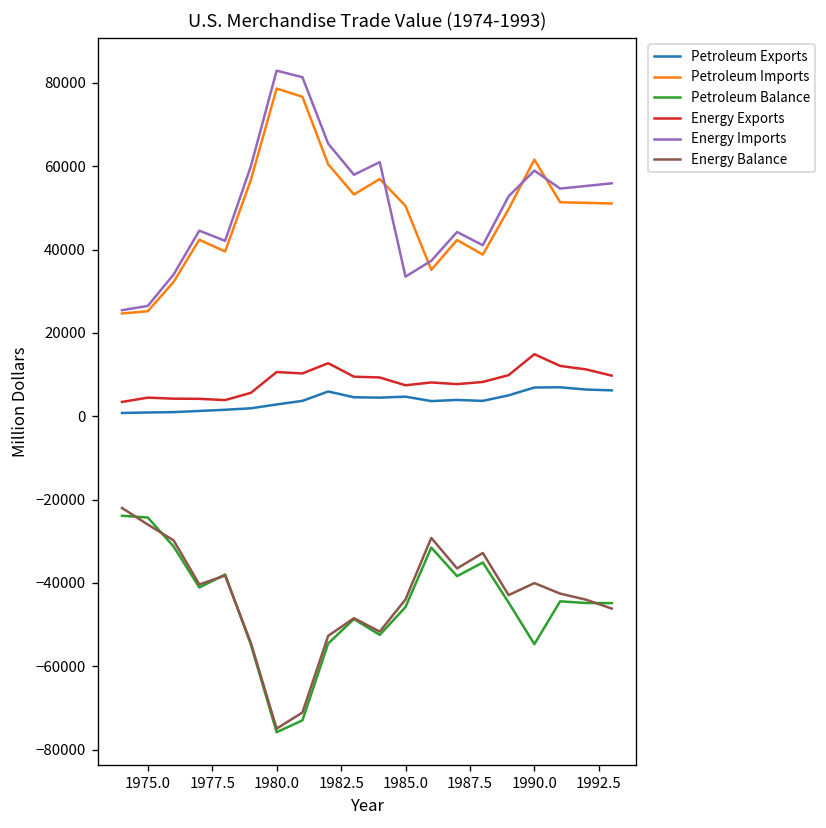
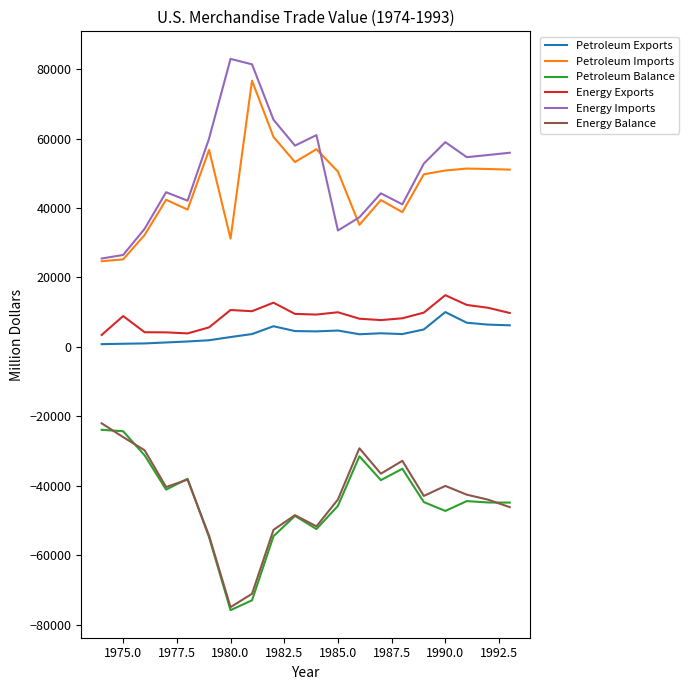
Energy Exports, 1975.0: 4000 -> 9000
Petroleum Imports, 1980.0: 79000 -> 31000
Energy Exports, 1985.0: 7000 -> 10000
Petroleum Exports, 1990.0: 7000 -> 10000
Petroleum Imports, 1990.0: 62000 -> 51000
Petroleum Balance, 1990.0: -55000 -> -47000
